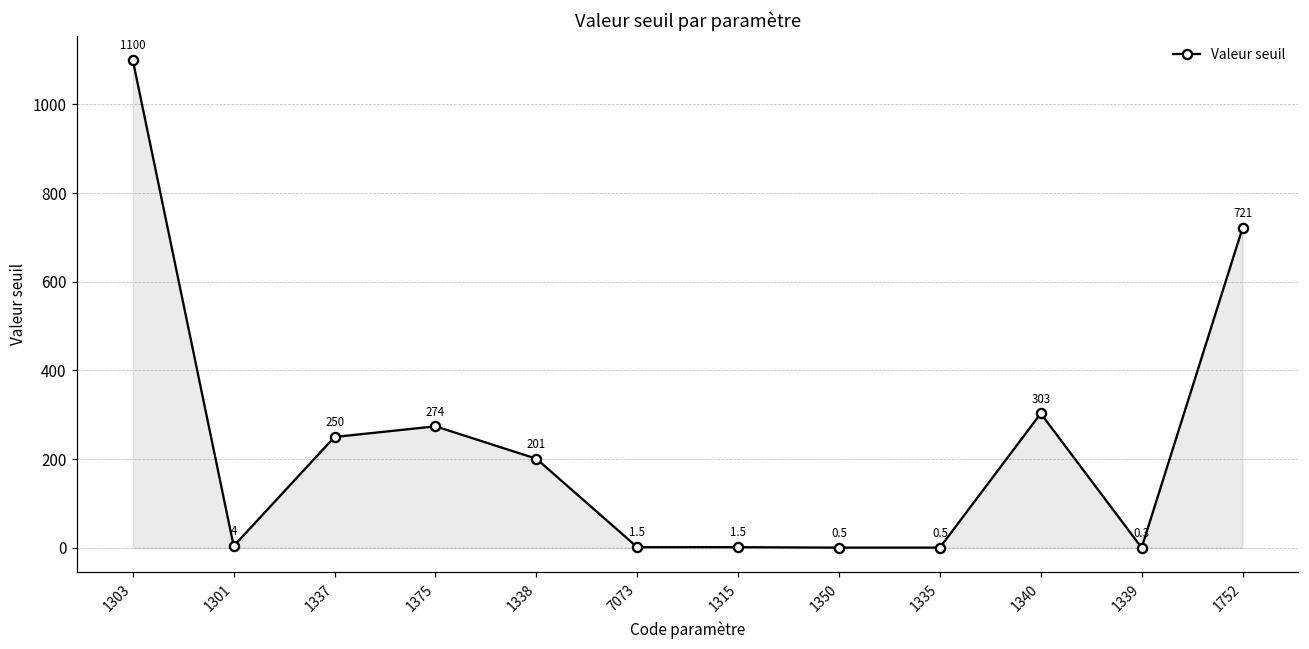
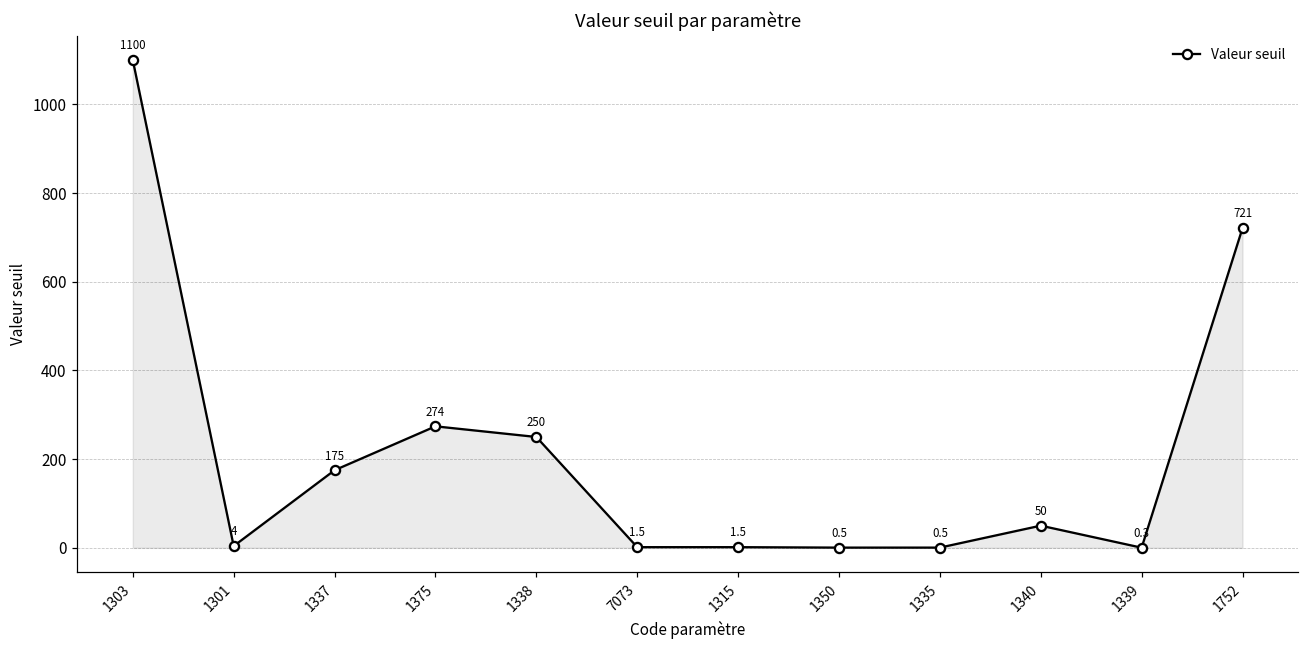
1337: 250 -> 175
1338: 201 -> 250
1340: 303 -> 50
